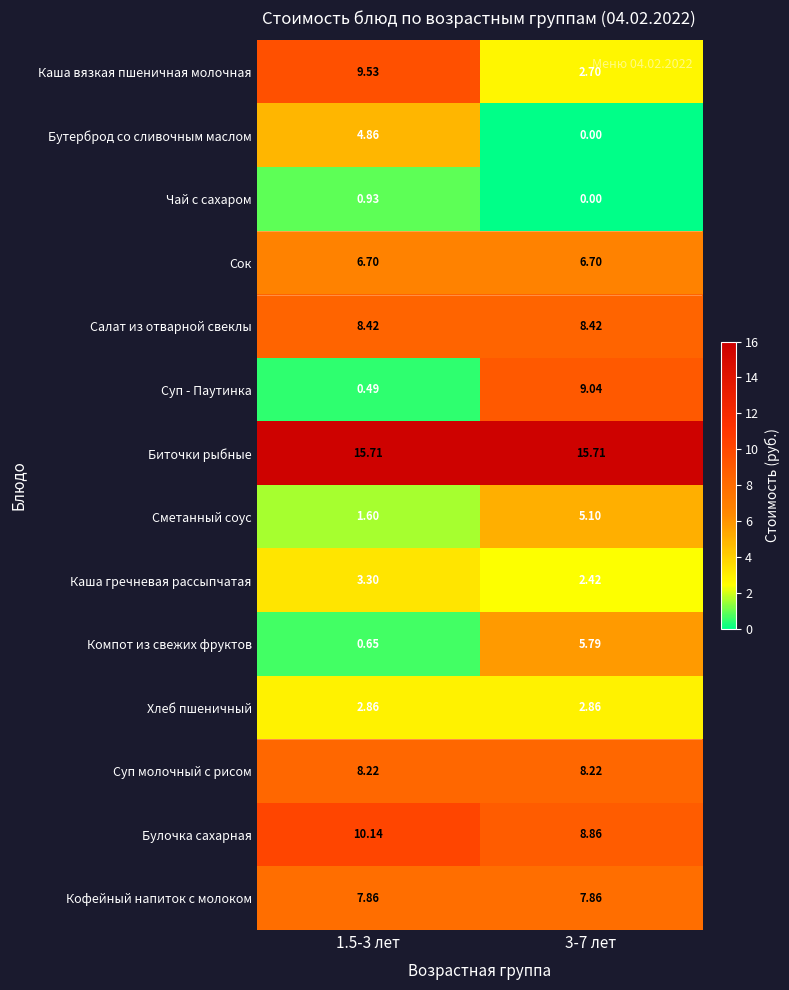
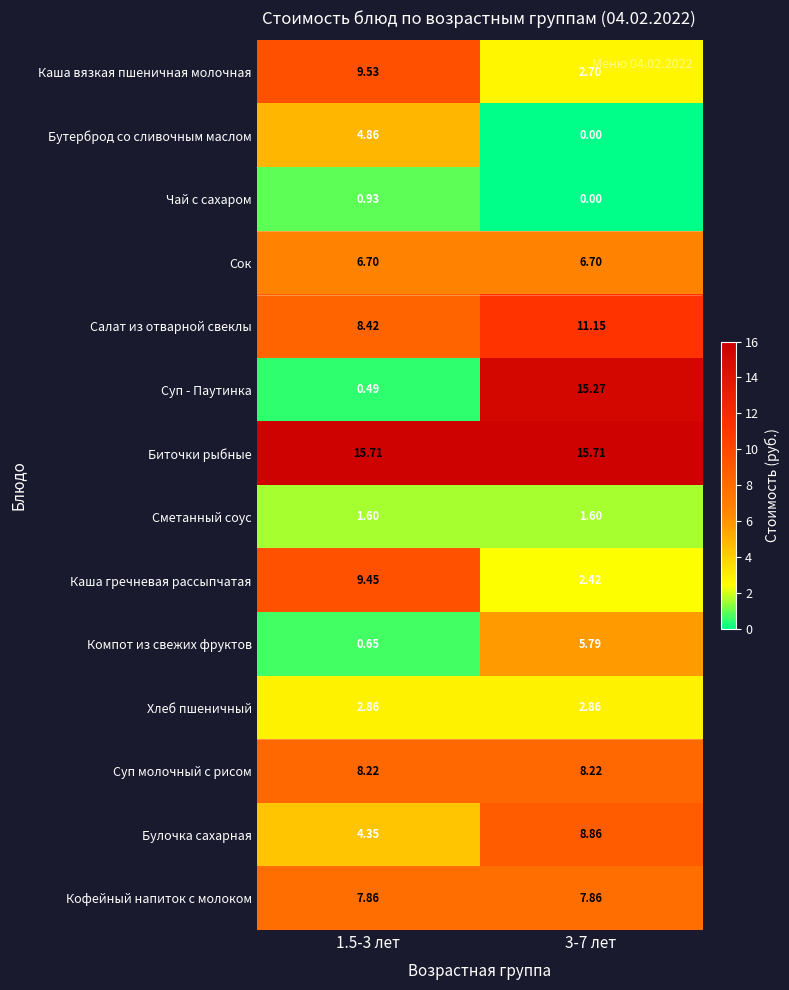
Салат из отварной свеклы, 3-7 лет: 8.42 -> 11.15
Суп - Паутинка, 3-7 лет: 9.04 -> 15.27
Сметанный соус, 3-7 лет: 5.10 -> 1.60
Каша гречневая рассыпчатая, 1.5-3 лет: 3.30 -> 9.45
Булочка сахарная, 1.5-3 лет: 10.14 -> 4.35
